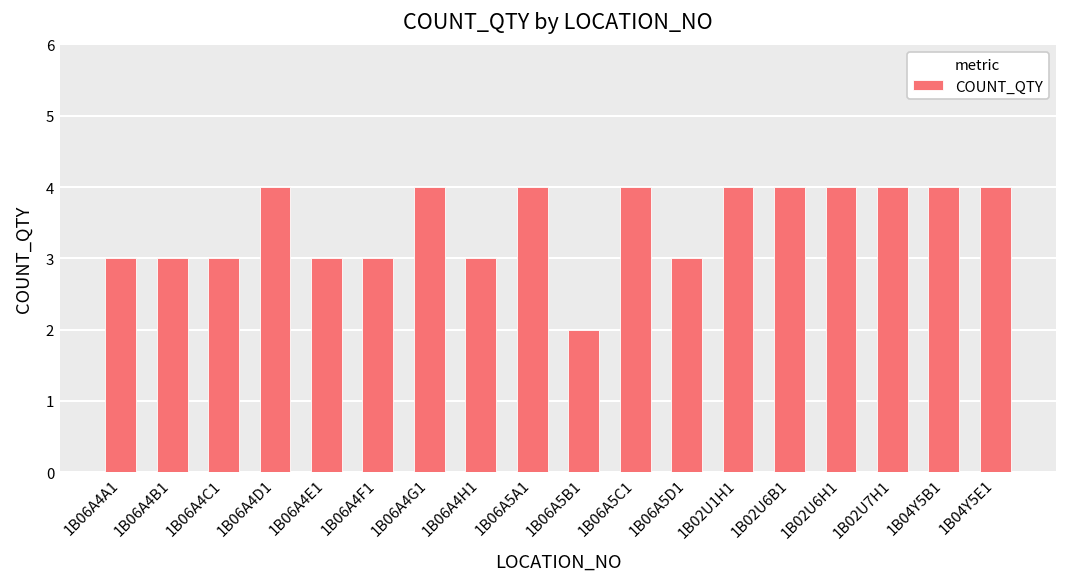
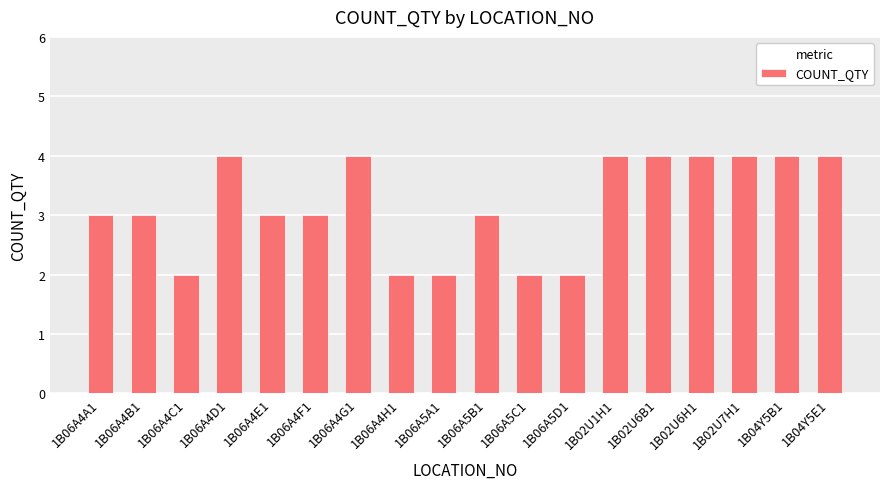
1B06A4C1: 3 -> 2
1B06A4H1: 3 -> 2
1B06A5A1: 4 -> 2
1B06A5B1: 2 -> 3
1B06A5C1: 4 -> 2
1B06A5D1: 3 -> 2
